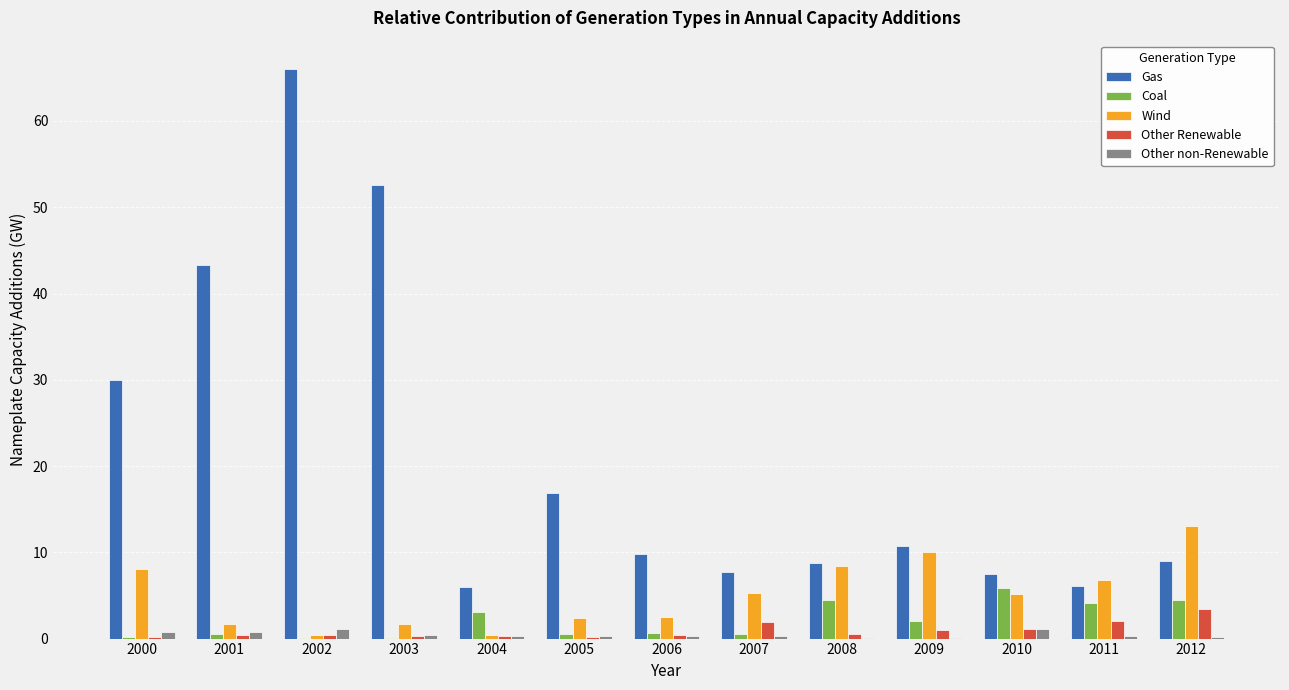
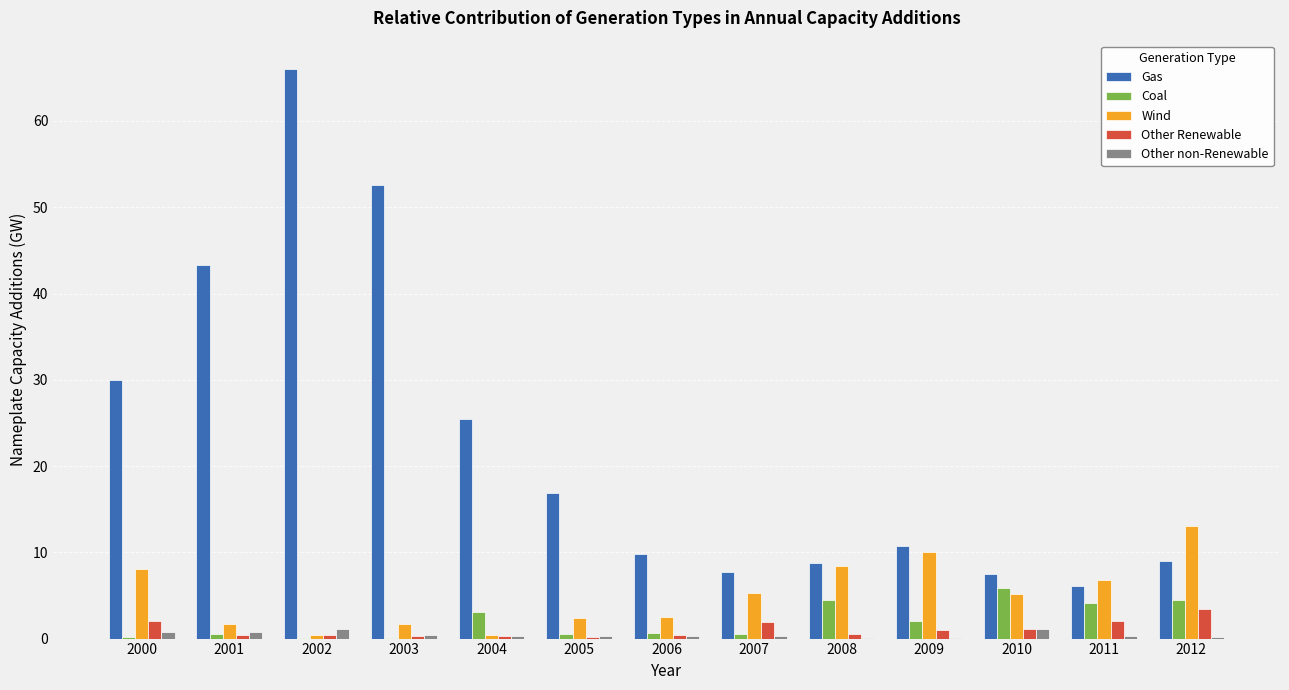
Other Renewable, 2000: 0 -> 2
Gas, 2004: 6 -> 25
